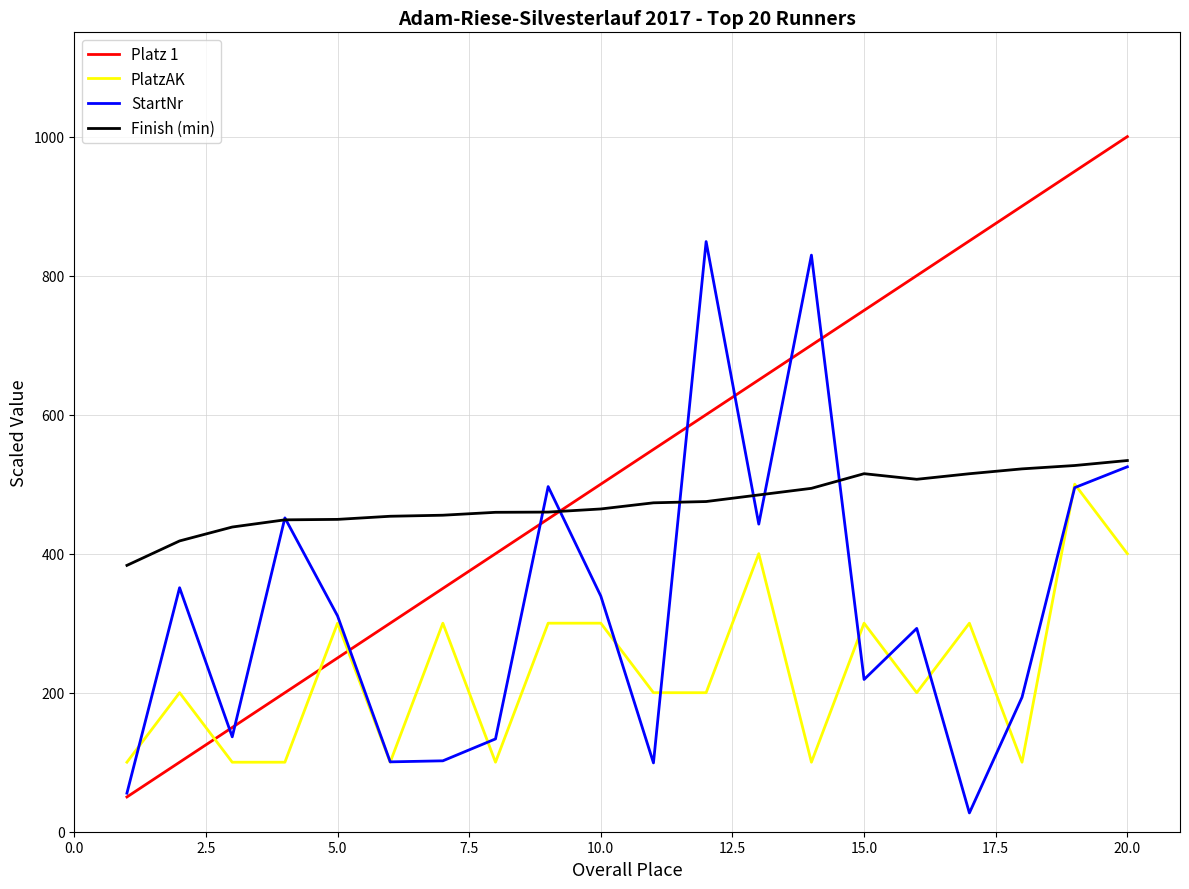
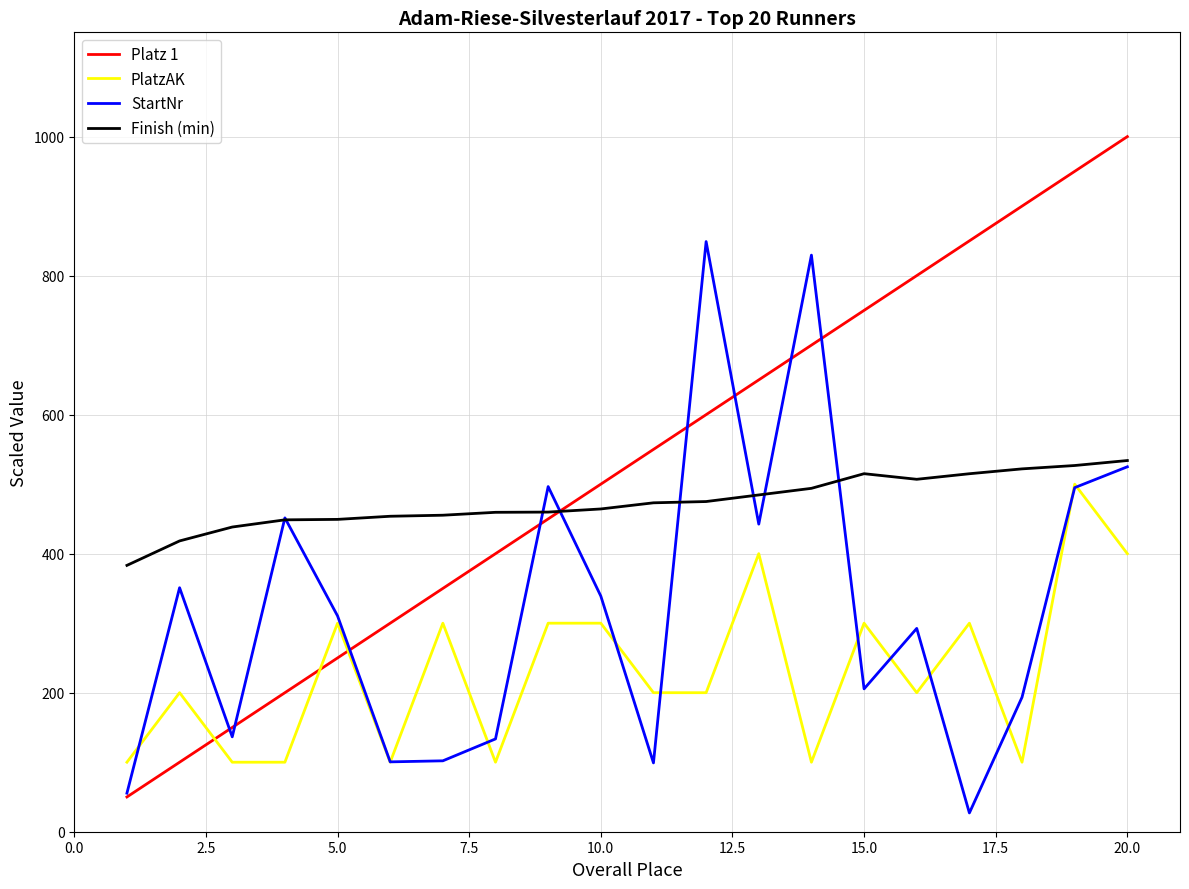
StartNr, 15.0: 220 -> 210
